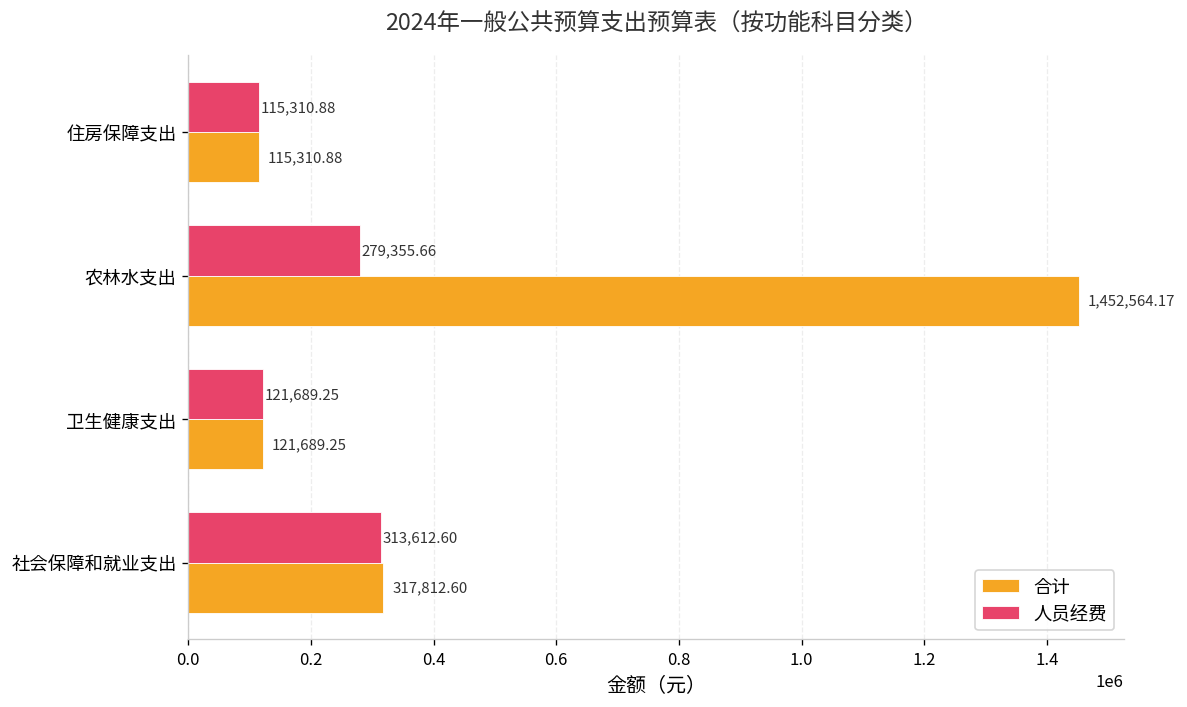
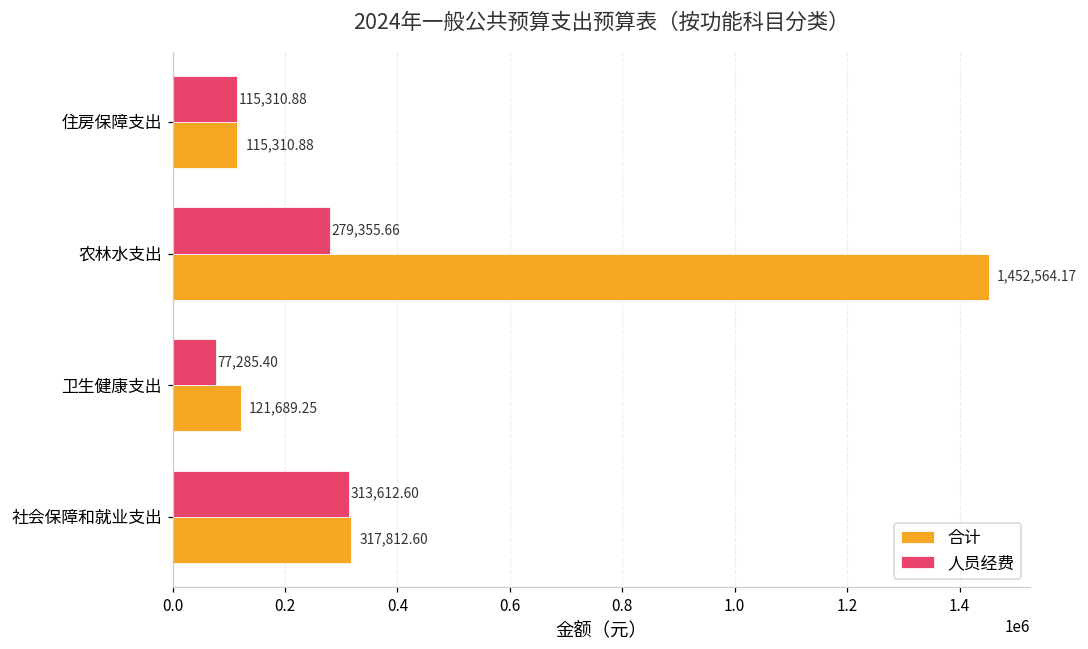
人员经费, 卫生健康支出: 121,689.25 -> 77,285.40
